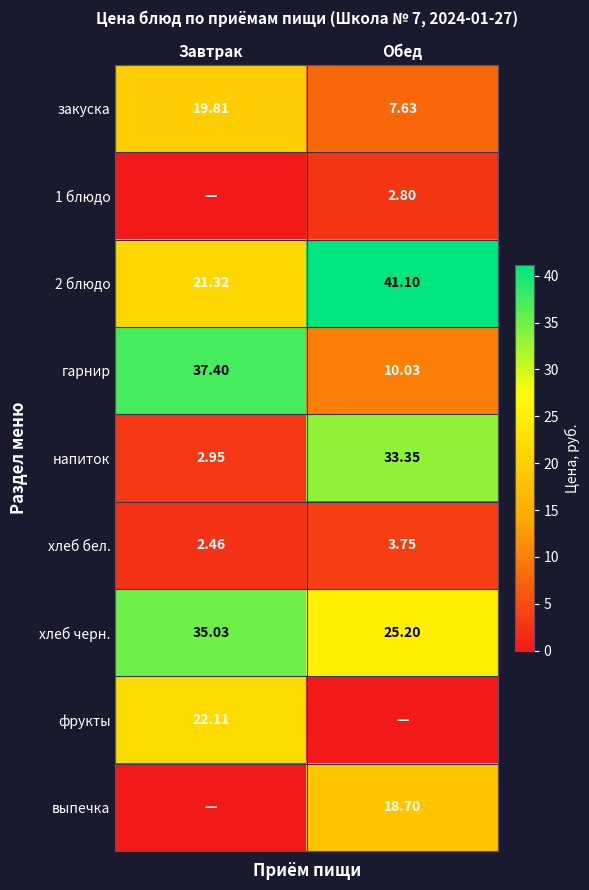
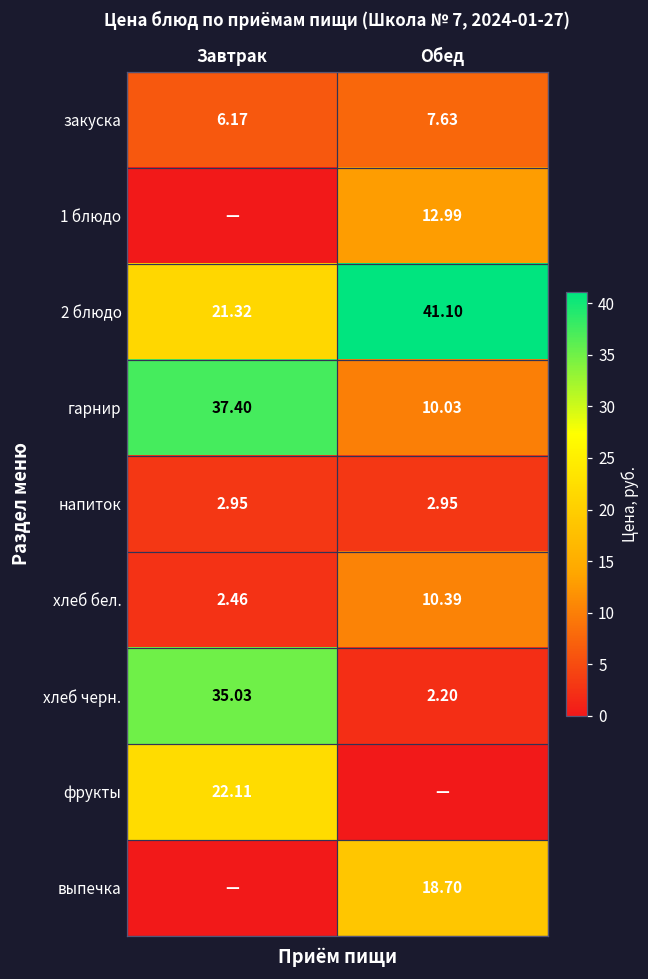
закуска, Завтрак: 19.81 -> 6.17
1 блюдо, Обед: 2.80 -> 12.99
напиток, Обед: 33.35 -> 2.95
хлеб бел., Обед: 3.75 -> 10.39
хлеб черн., Обед: 25.20 -> 2.20
